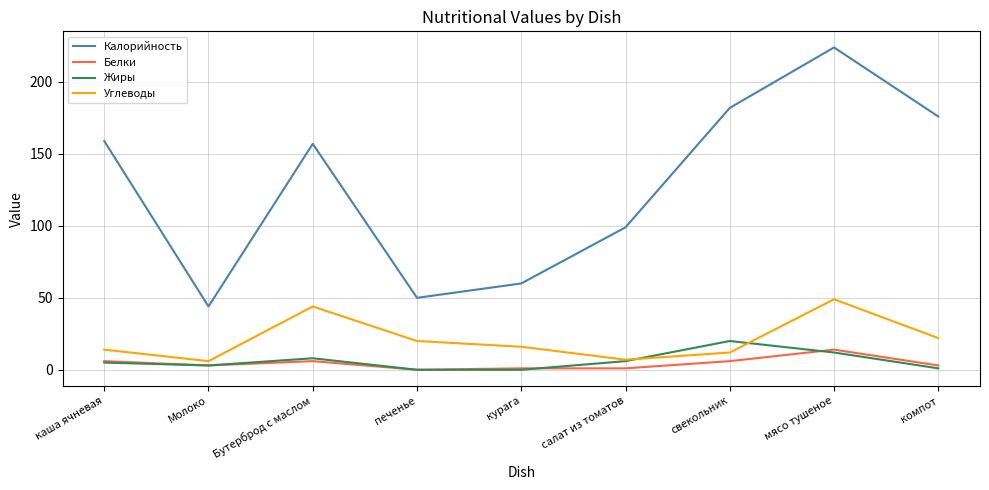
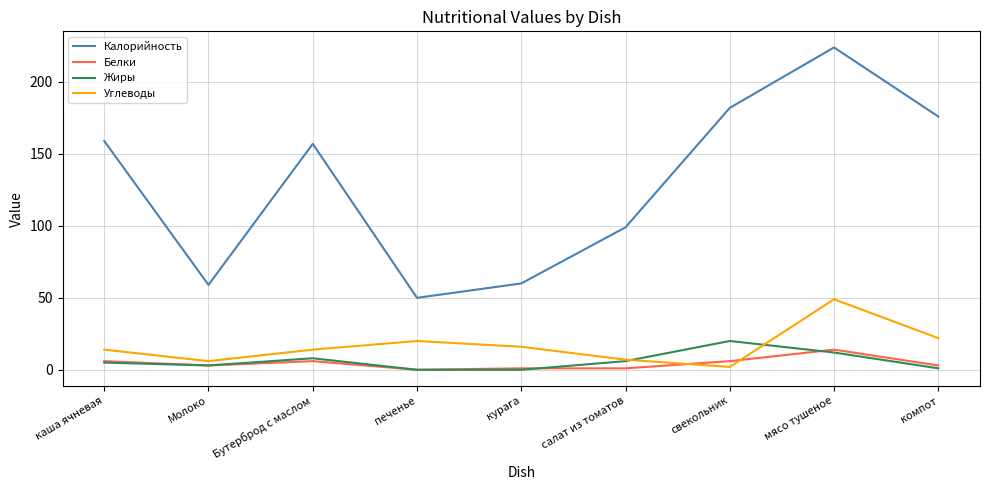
Калорийность, Молоко: 44 -> 59
Углеводы, Бутерброд с маслом: 44 -> 14
Углеводы, свекольник: 12 -> 2
